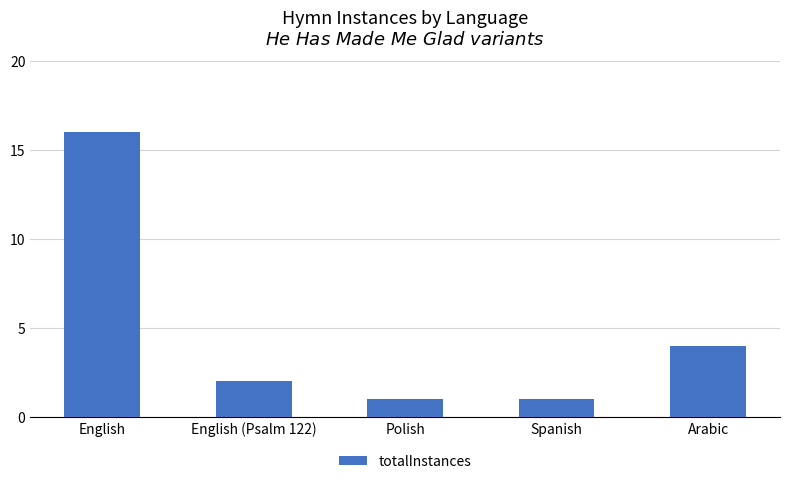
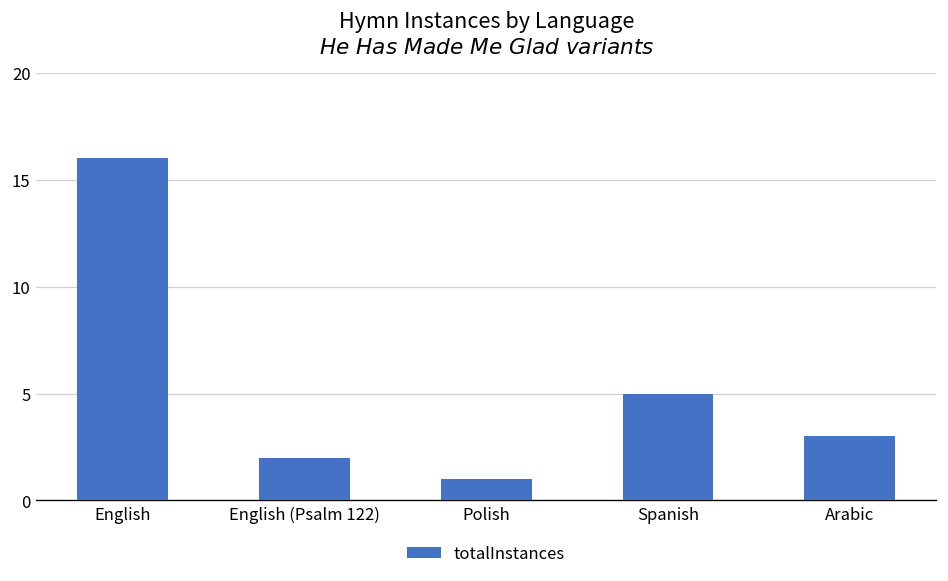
Spanish: 1 -> 5
Arabic: 4 -> 3
